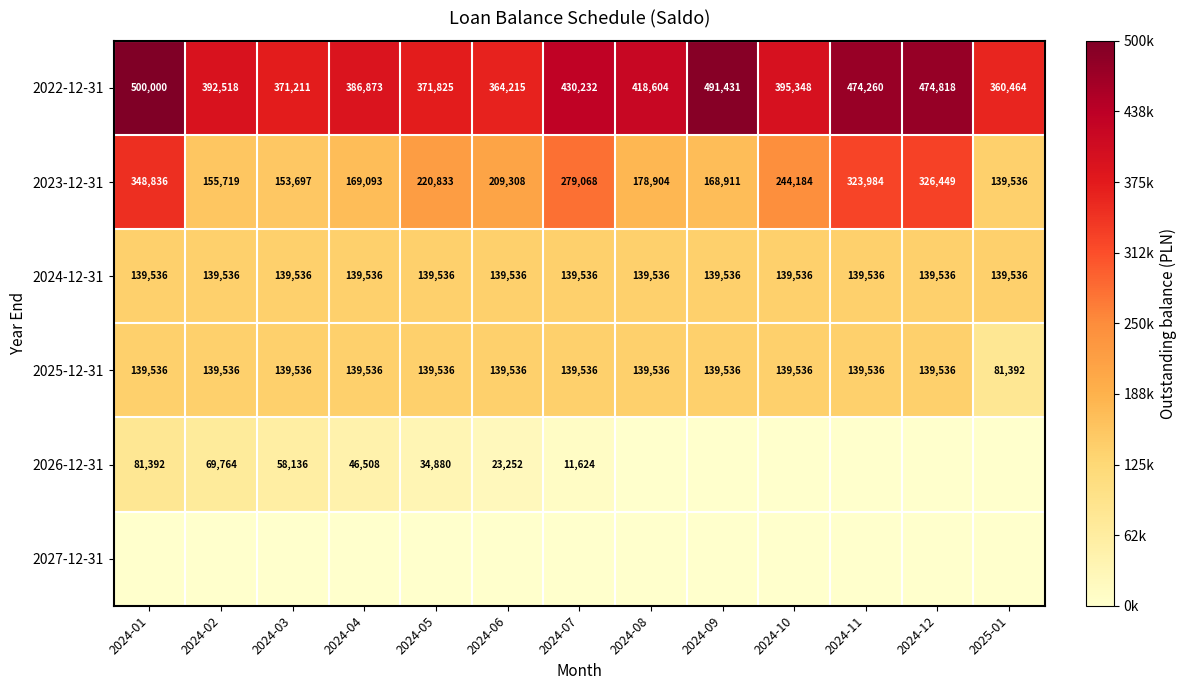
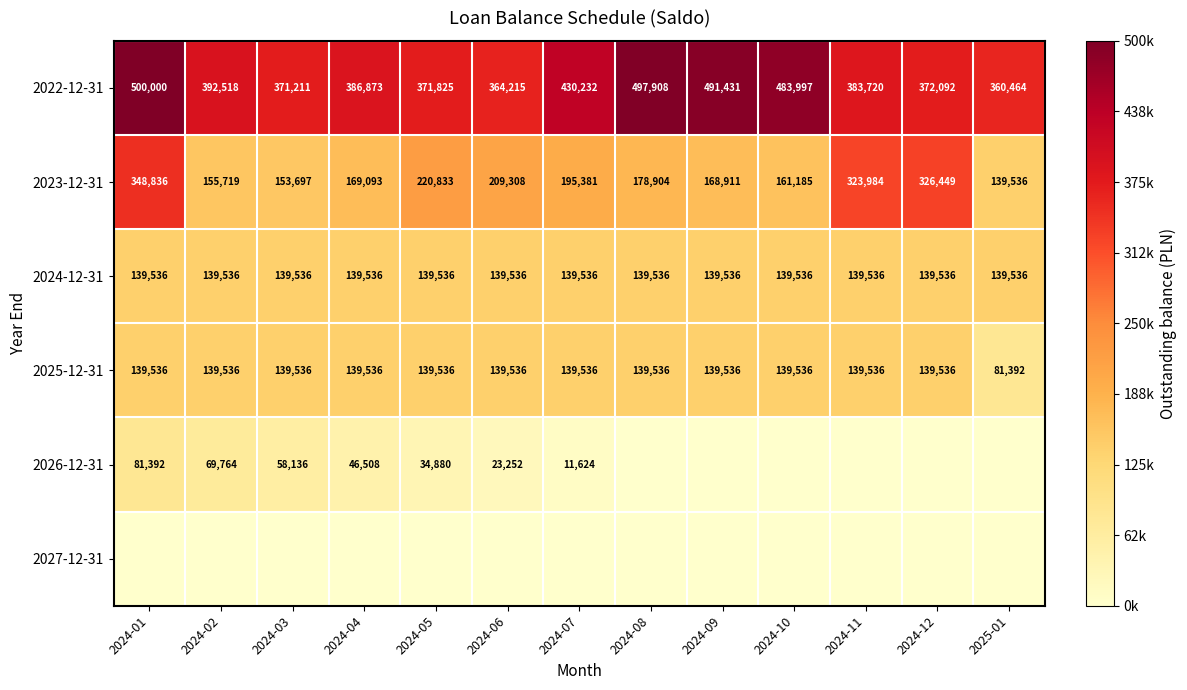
2022-12-31, 2024-08: 418,604 -> 497,908
2022-12-31, 2024-10: 395,348 -> 483,997
2022-12-31, 2024-11: 474,260 -> 383,720
2022-12-31, 2024-12: 474,818 -> 372,092
2023-12-31, 2024-07: 279,068 -> 195,381
2023-12-31, 2024-10: 244,184 -> 161,185
